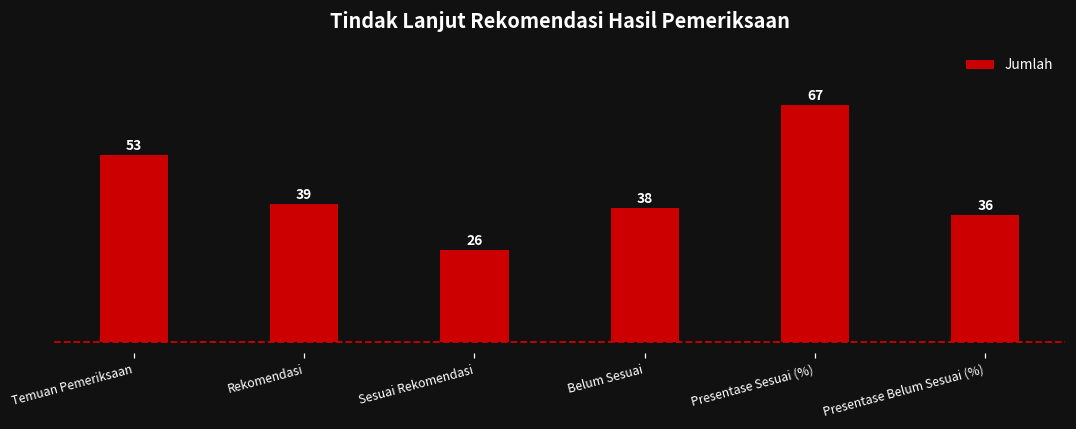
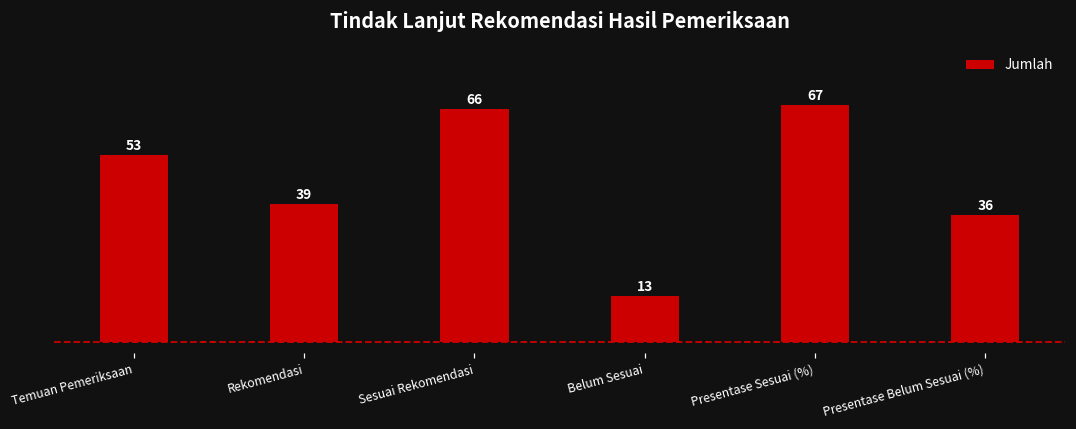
Sesuai Rekomendasi: 26 -> 66
Belum Sesuai: 38 -> 13
